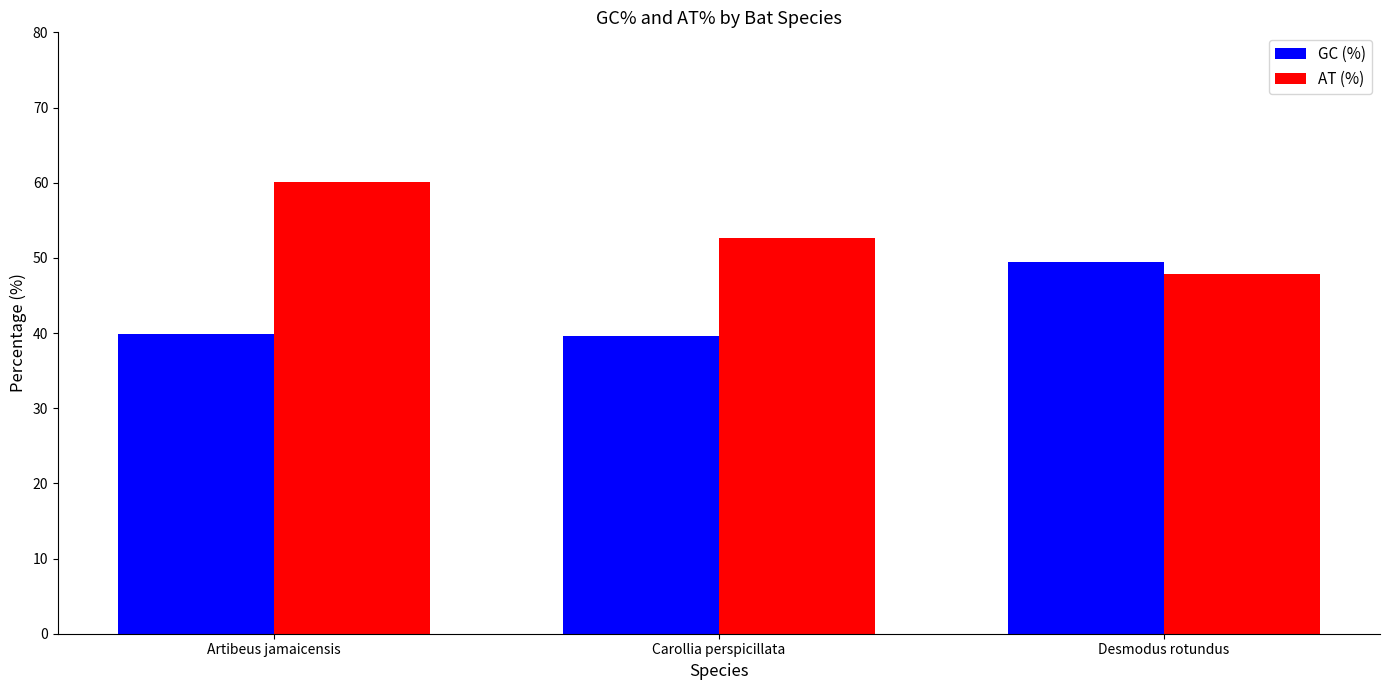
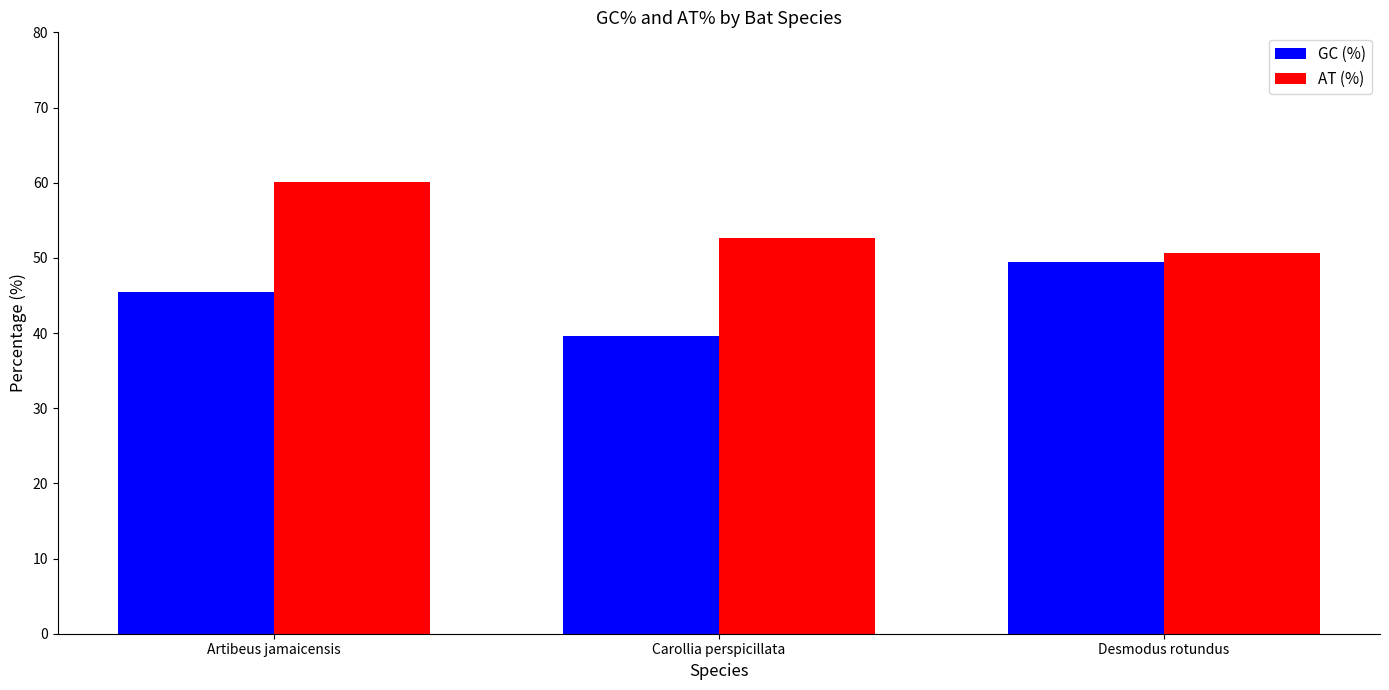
GC (%), Artibeus jamaicensis: 40 -> 46
AT (%), Desmodus rotundus: 48 -> 51
